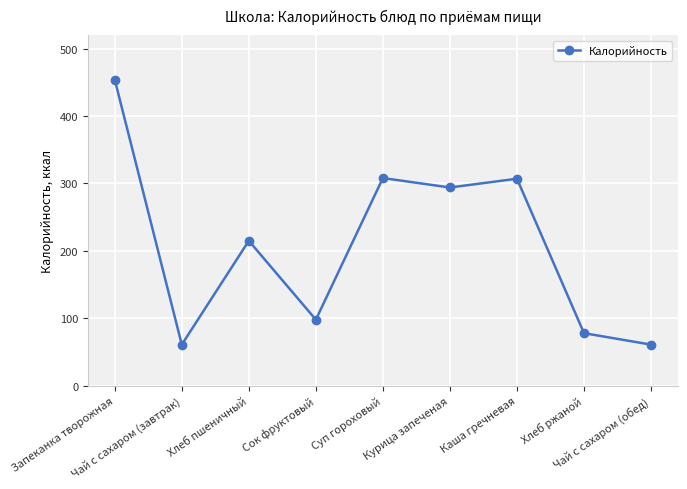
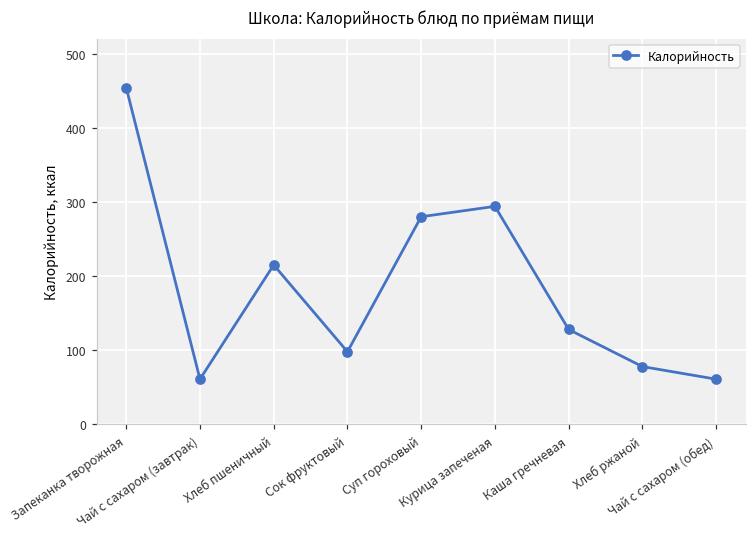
Суп гороховый: 310 -> 280
Каша гречневая: 310 -> 130
